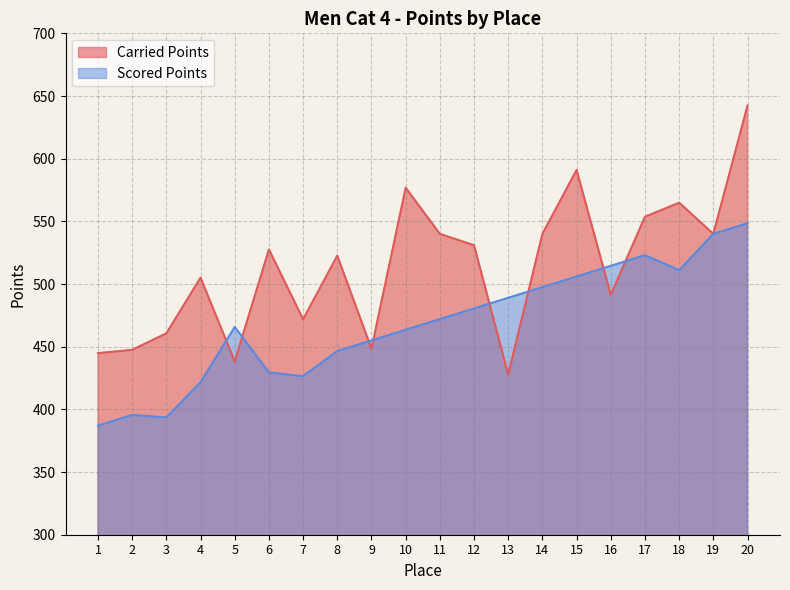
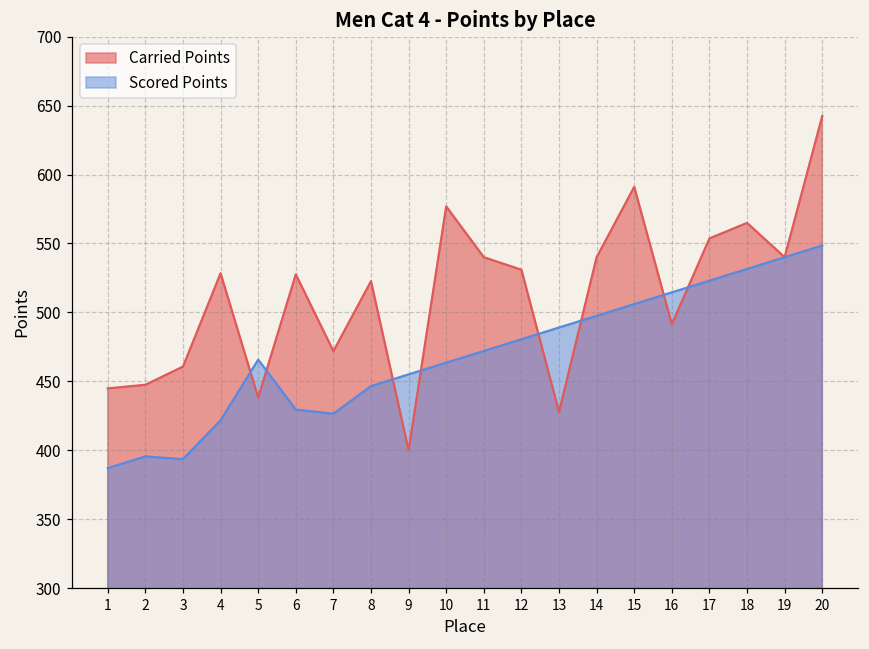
Carried Points, 4: 505 -> 528
Carried Points, 9: 448 -> 400
Scored Points, 18: 511 -> 532
